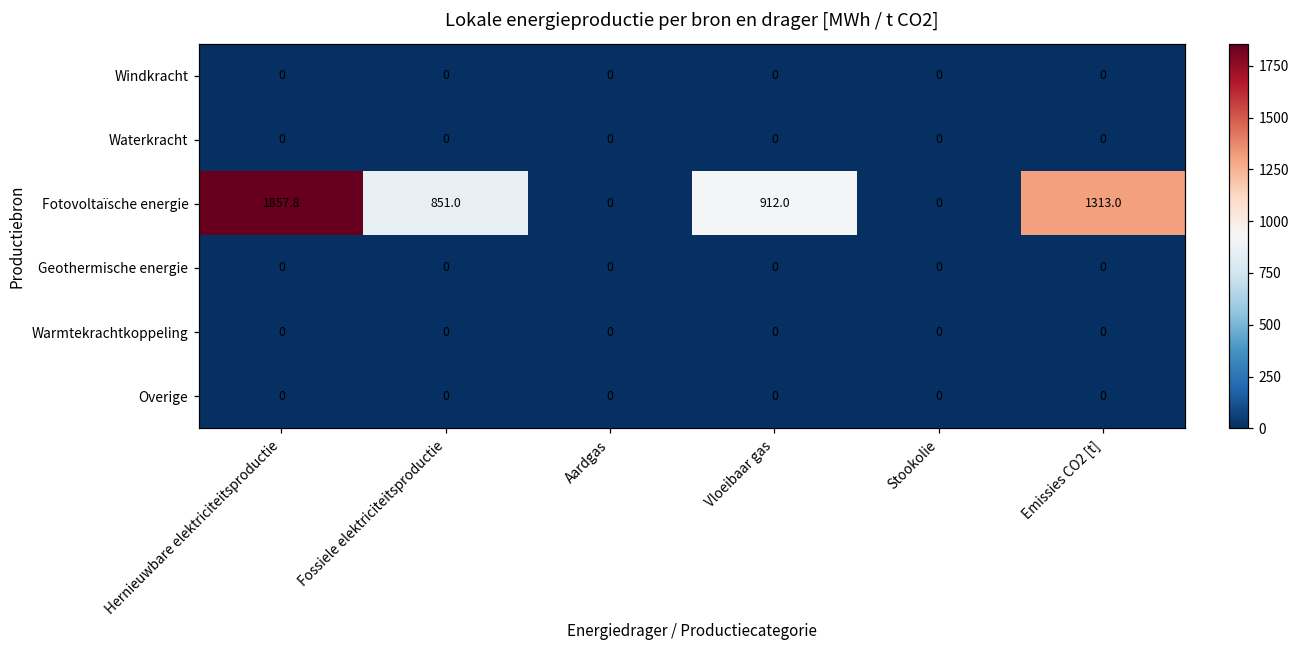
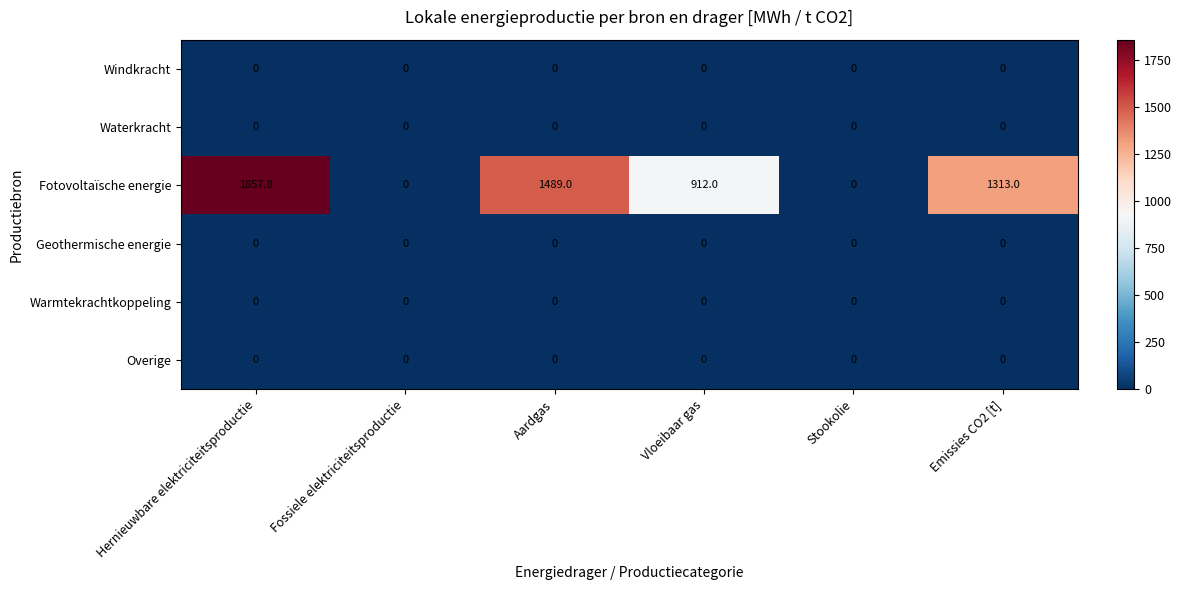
Fotovoltaïsche energie, Fossiele elektriciteitsproductie: 851.0 -> 0
Fotovoltaïsche energie, Aardgas: 0 -> 1489.0
